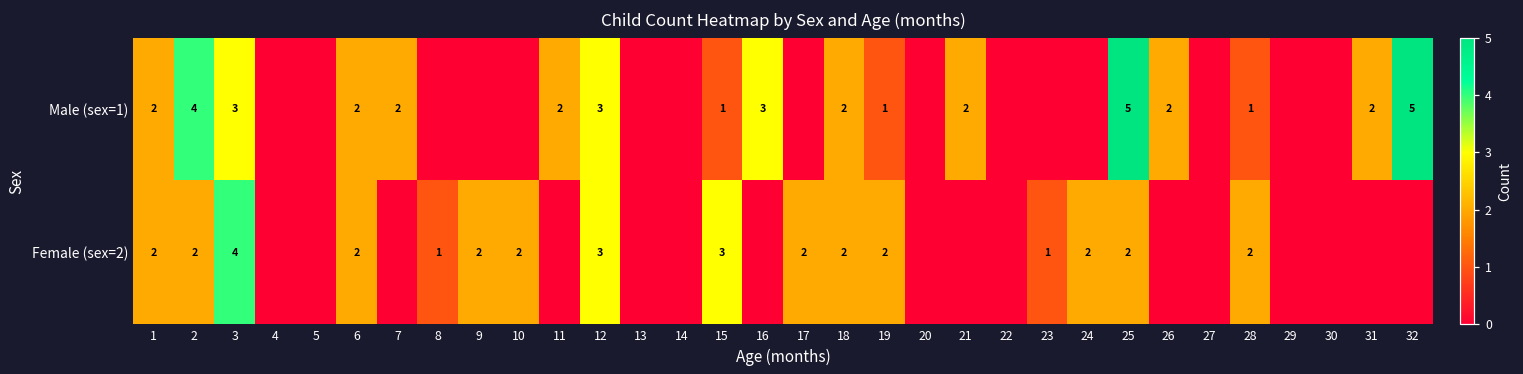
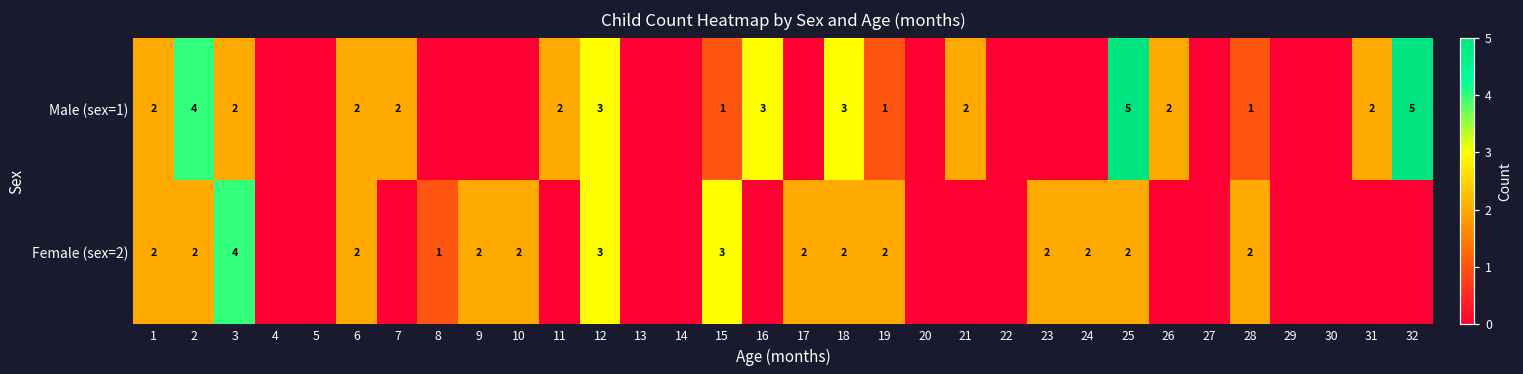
Male (sex=1), 3: 3 -> 2
Male (sex=1), 18: 2 -> 3
Female (sex=2), 23: 1 -> 2
